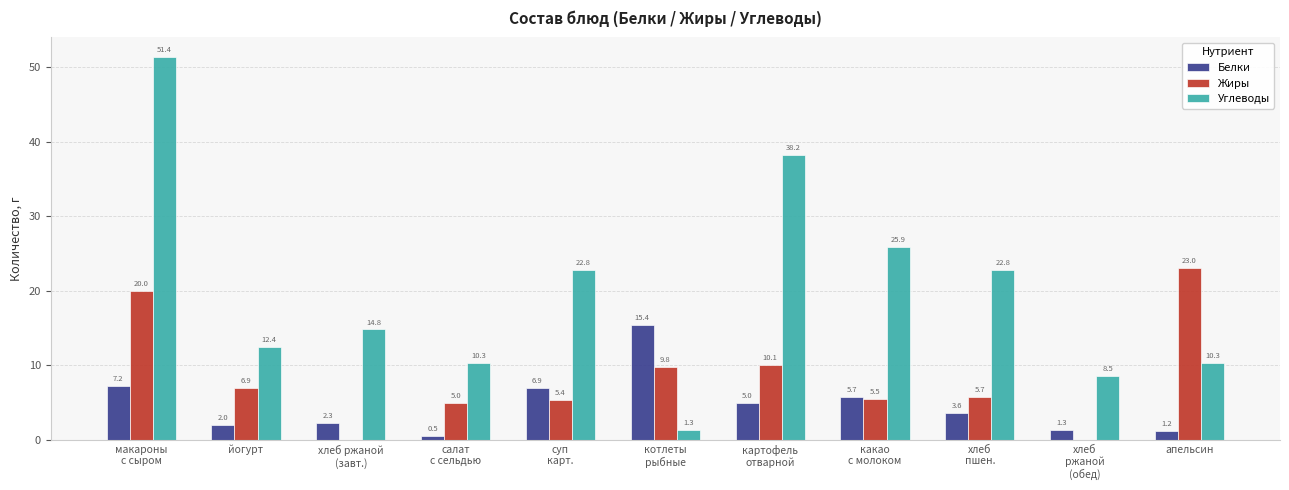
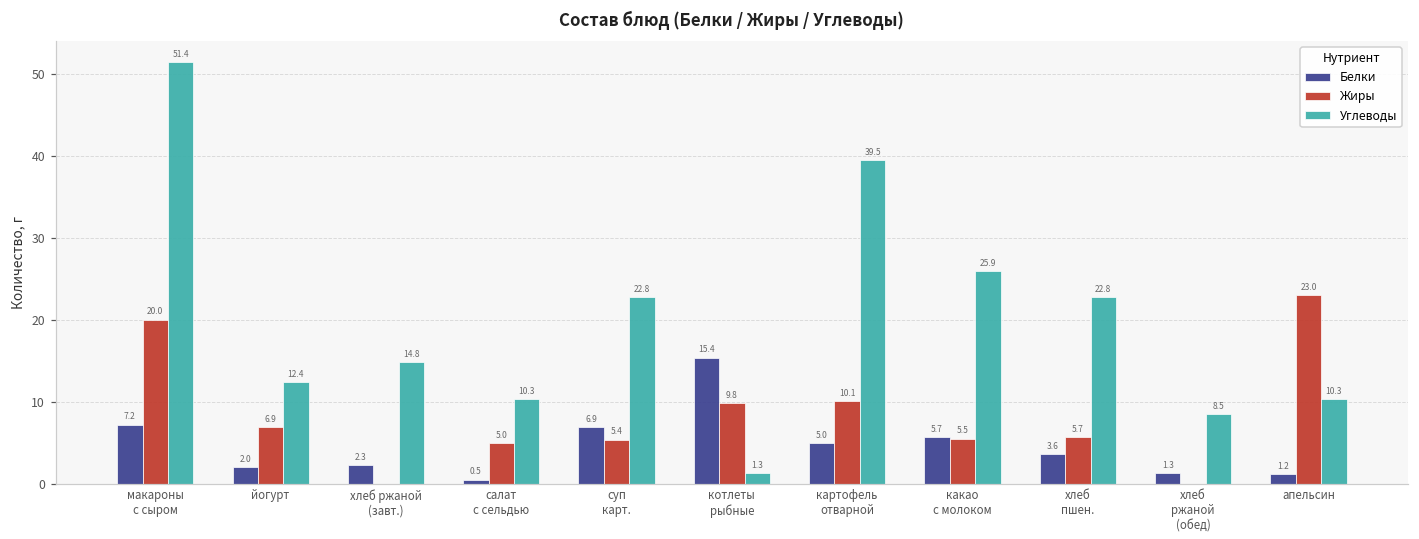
Углеводы, картофель отварной: 38.2 -> 39.5
